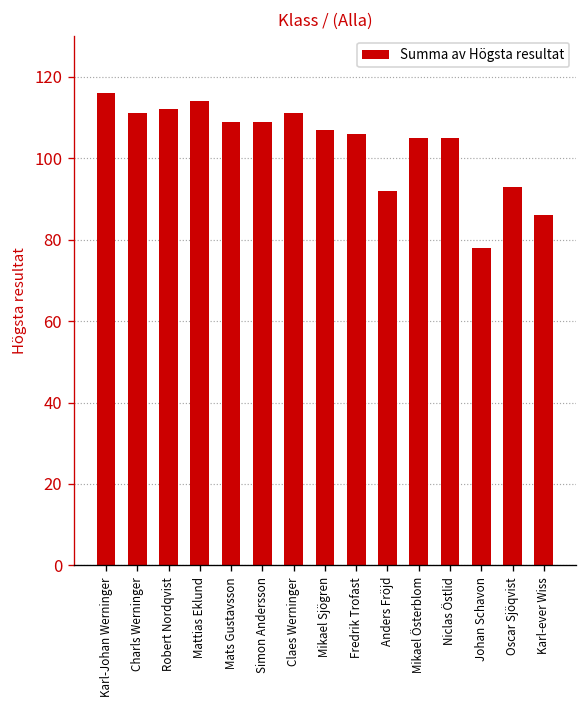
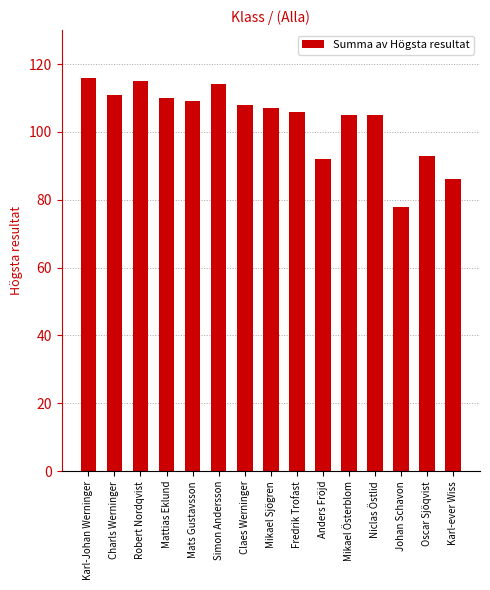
Robert Nordqvist: 112 -> 115
Mattias Eklund: 114 -> 110
Simon Andersson: 109 -> 114
Claes Werninger: 111 -> 108
